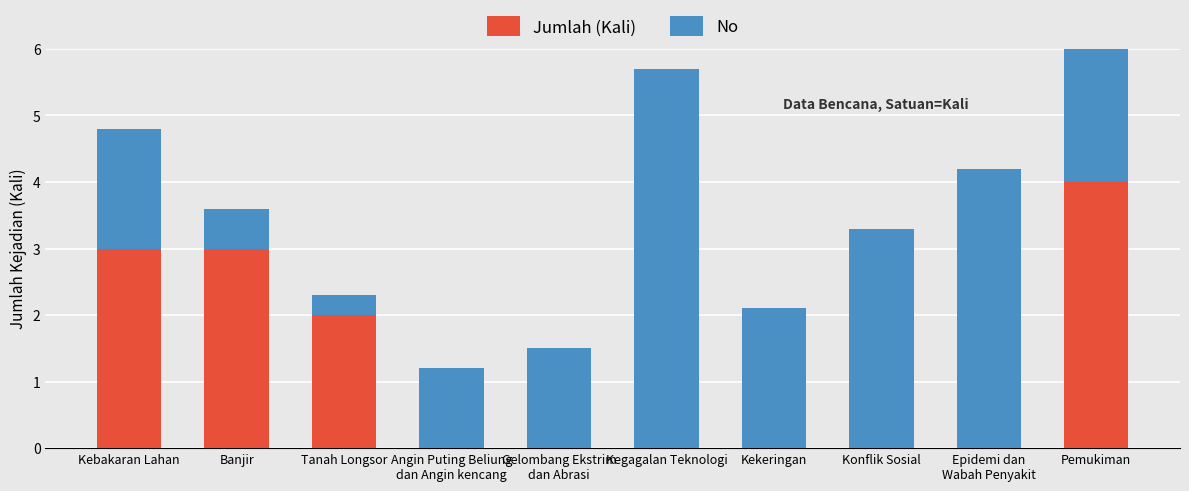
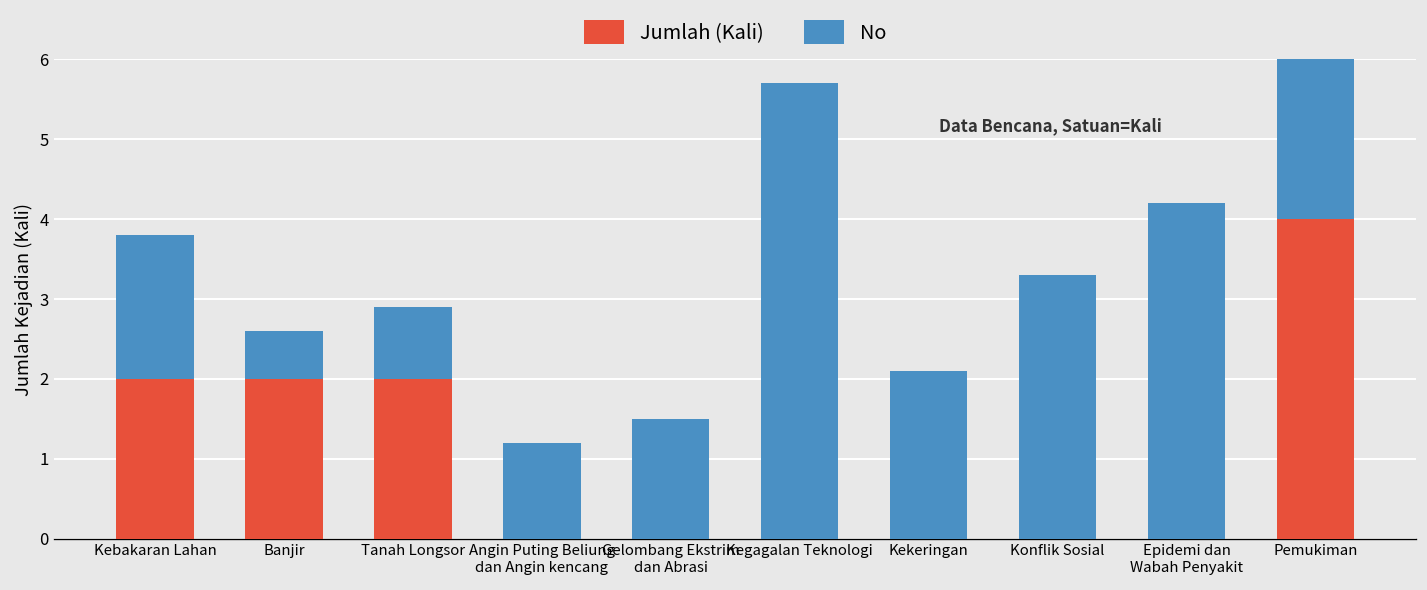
Jumlah (Kali), Kebakaran Lahan: 3 -> 2
Jumlah (Kali), Banjir: 3 -> 2
No, Tanah Longsor: 0.3 -> 0.9
